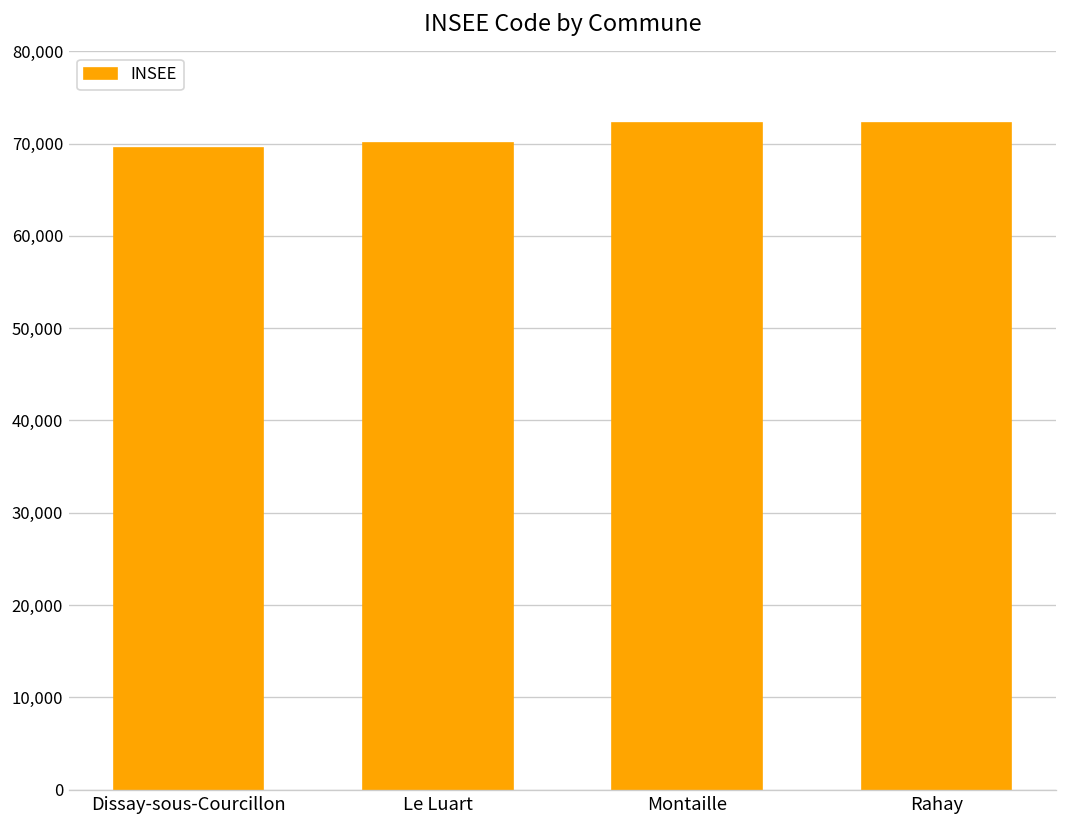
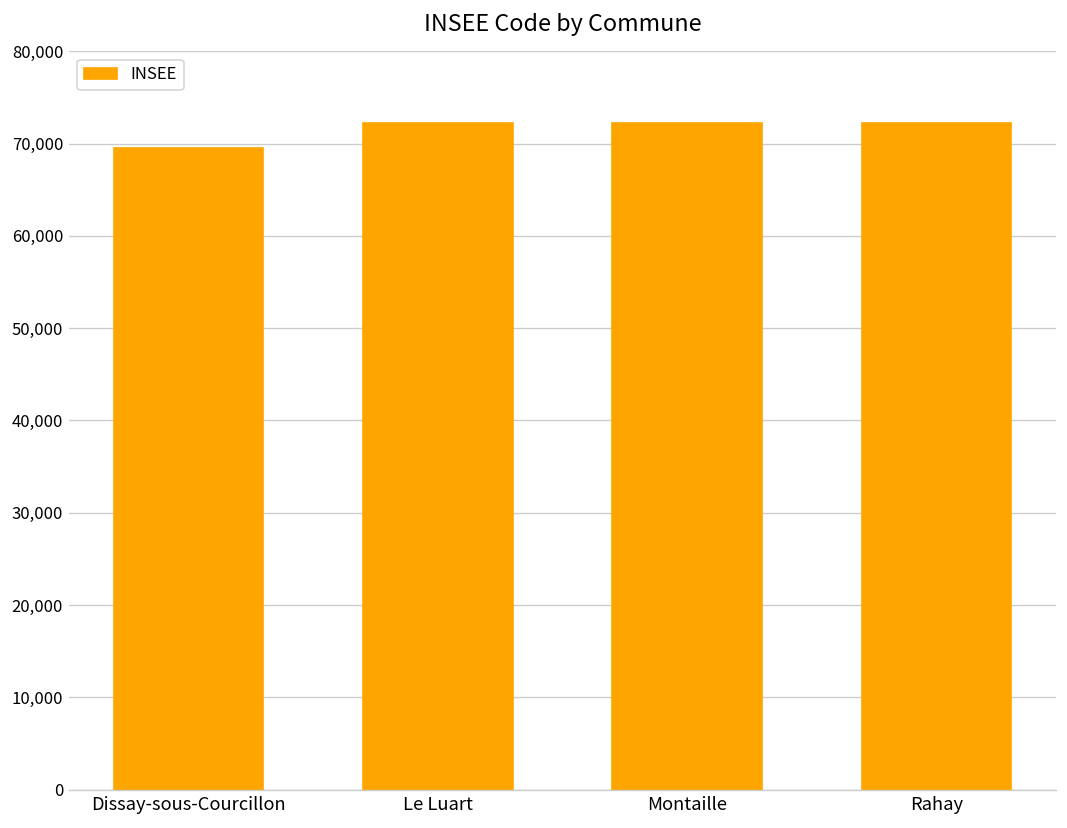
Le Luart: 70,000 -> 72,000
